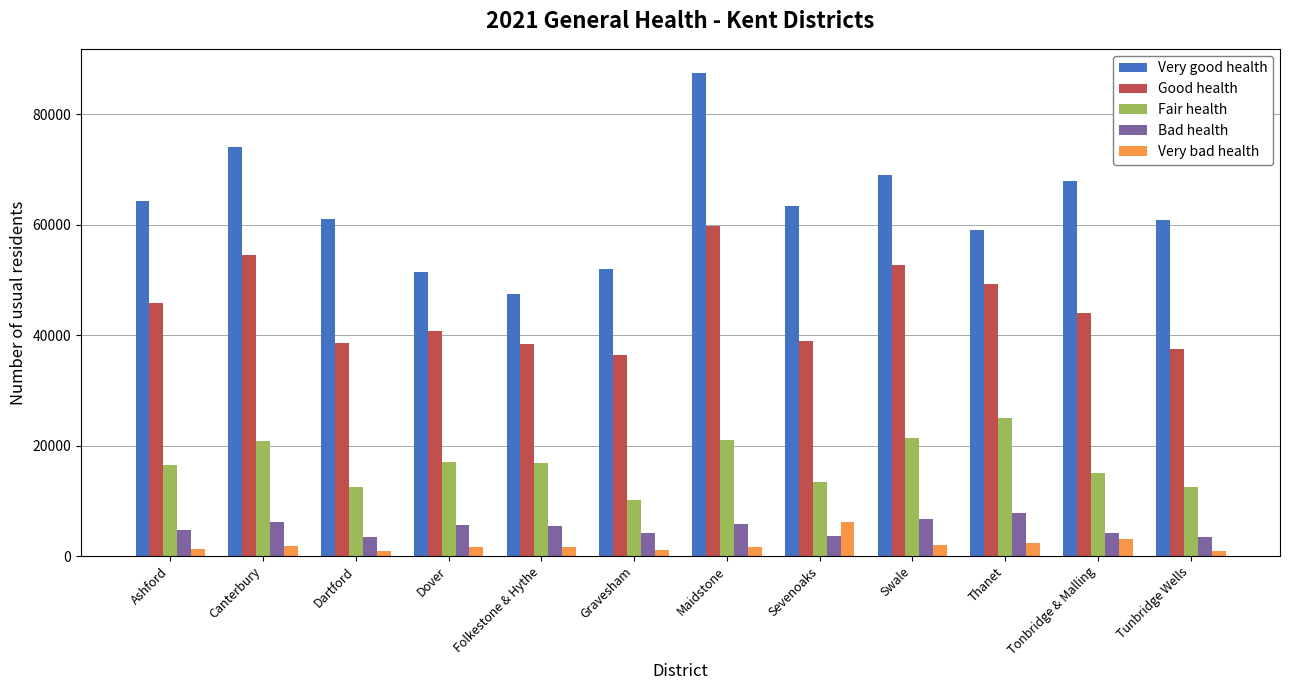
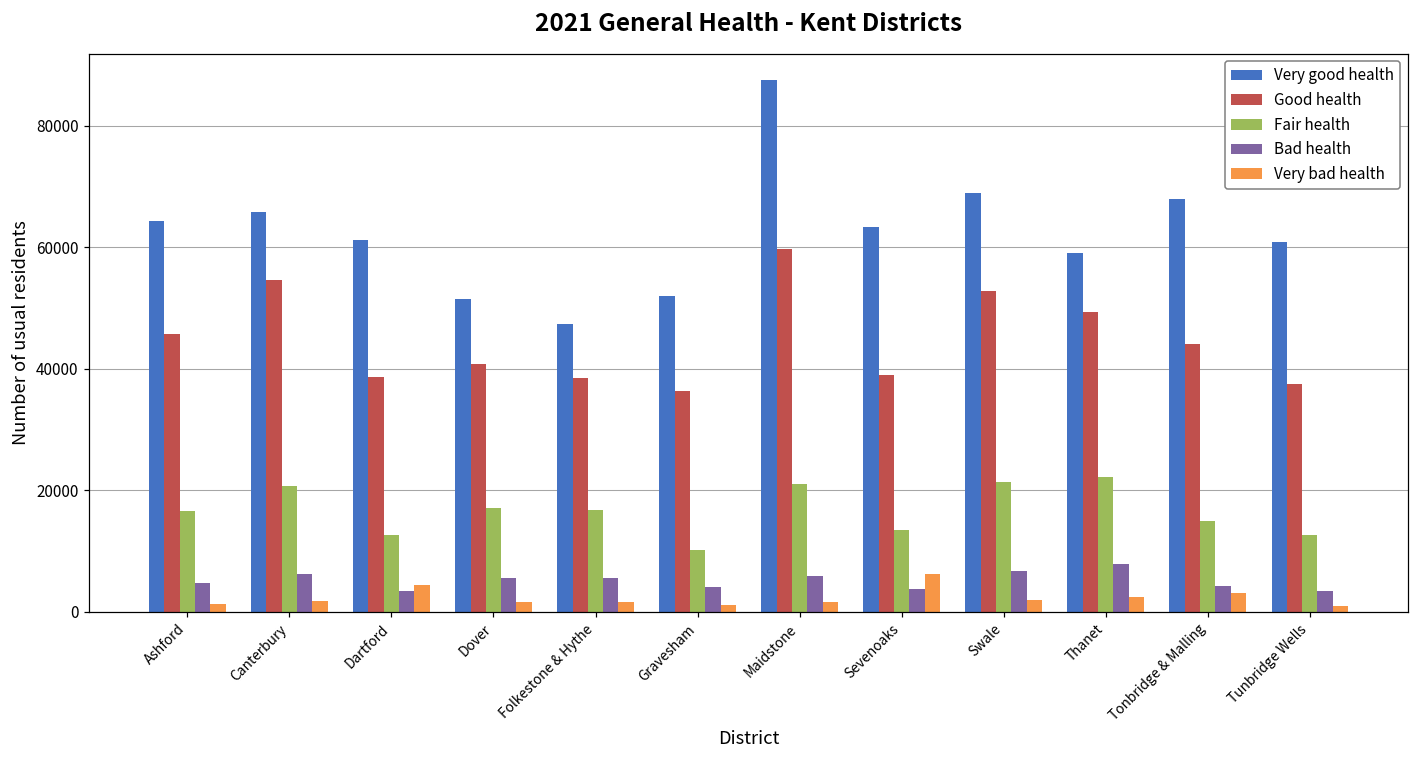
Very good health, Canterbury: 74000 -> 66000
Very bad health, Dartford: 1000 -> 4000
Fair health, Thanet: 25000 -> 22000
